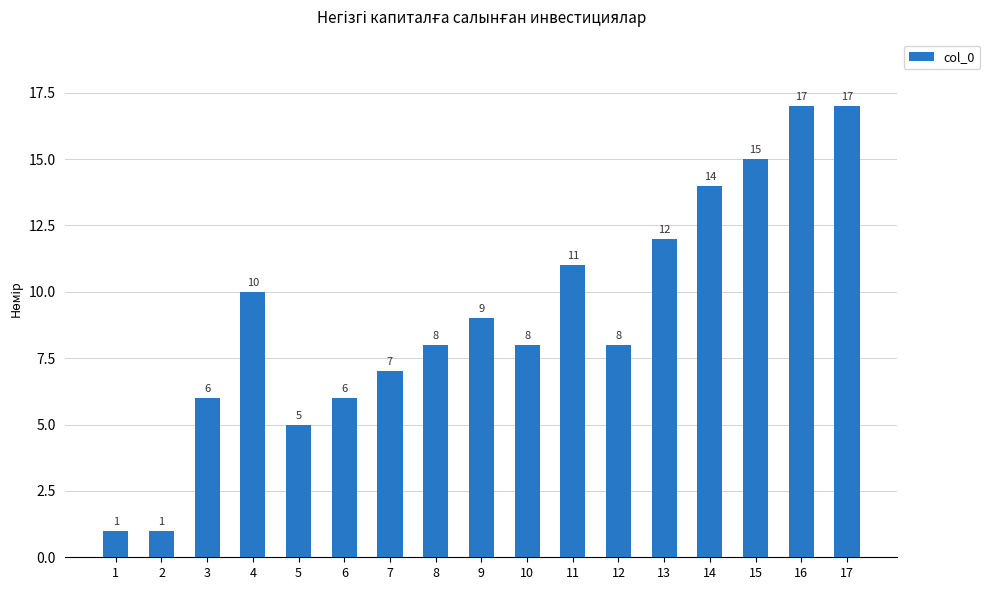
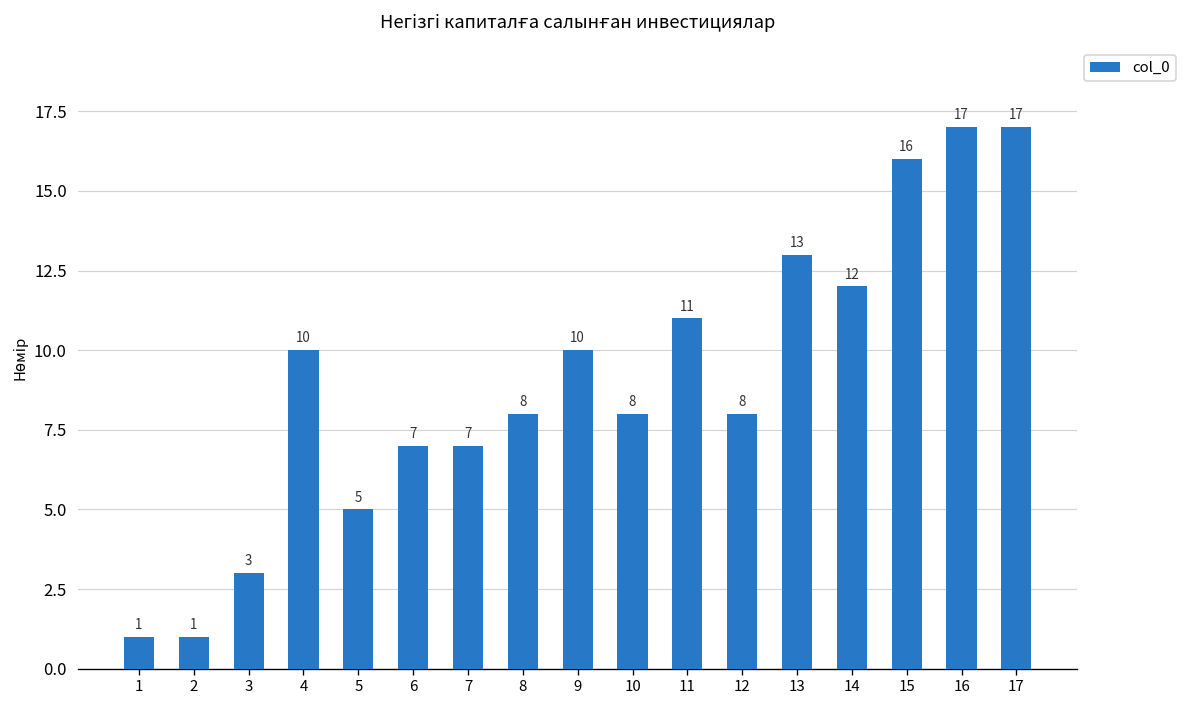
3: 6 -> 3
6: 6 -> 7
9: 9 -> 10
13: 12 -> 13
14: 14 -> 12
15: 15 -> 16
